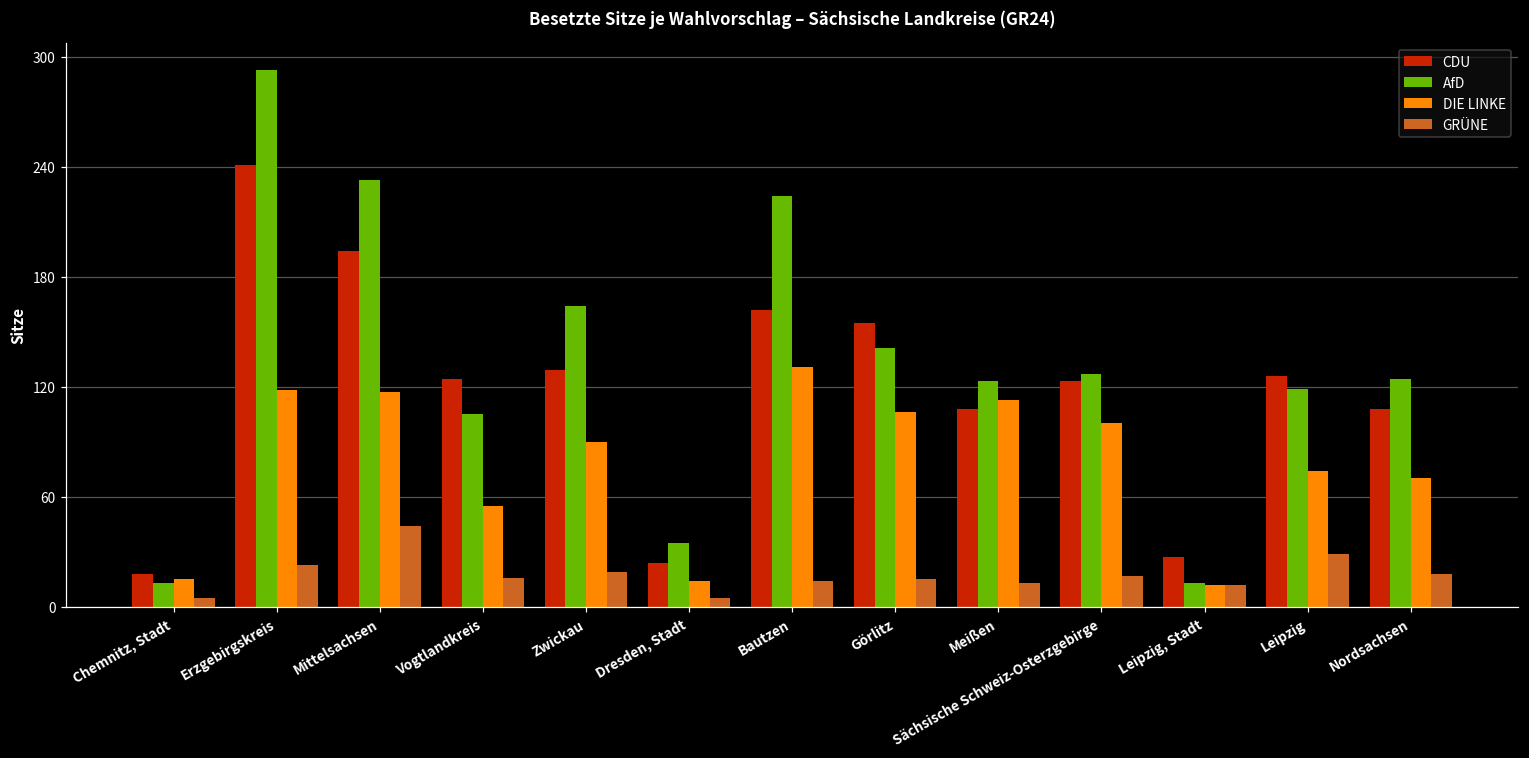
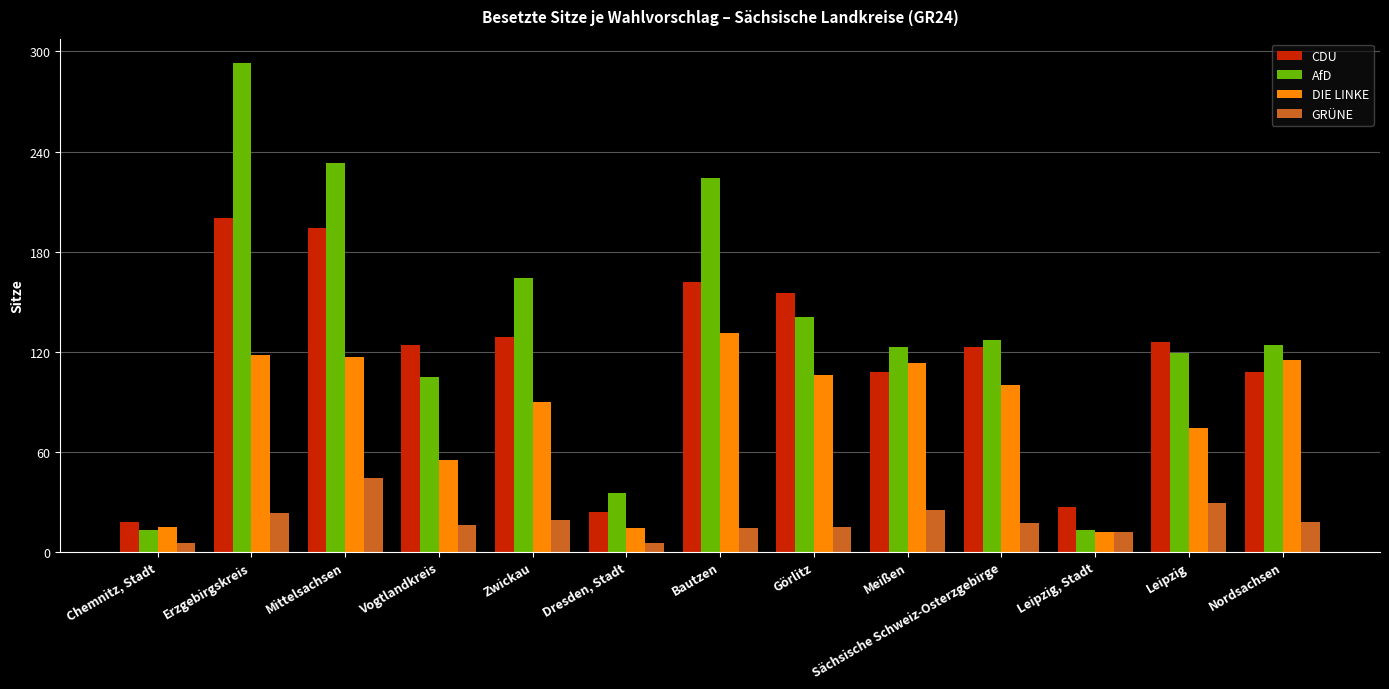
CDU, Erzgebirgskreis: 241 -> 200
GRÜNE, Meißen: 13 -> 25
DIE LINKE, Nordsachsen: 70 -> 115
